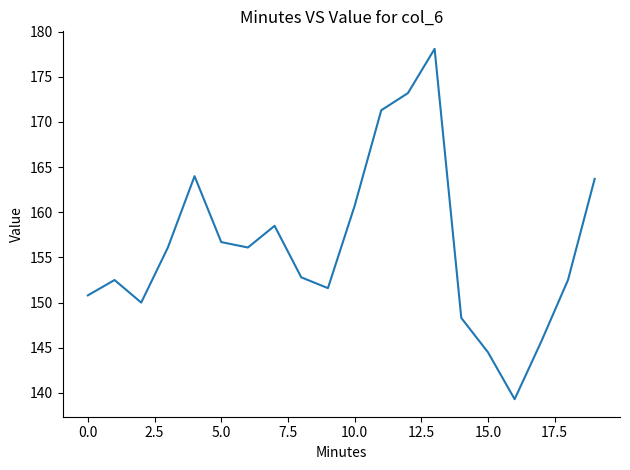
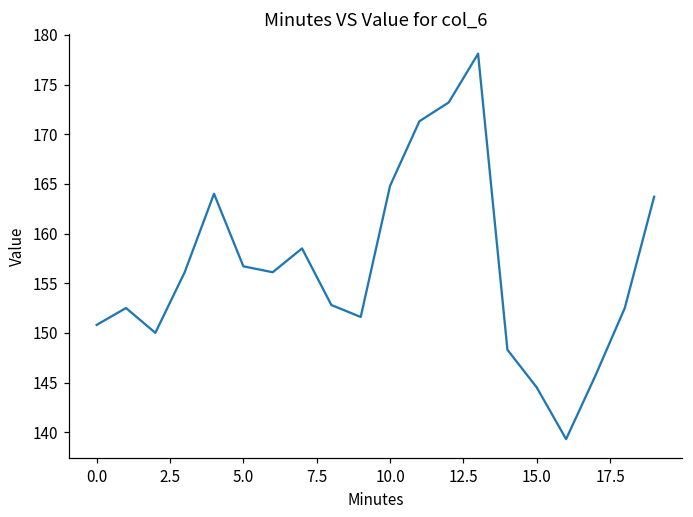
10.0: 161 -> 165
